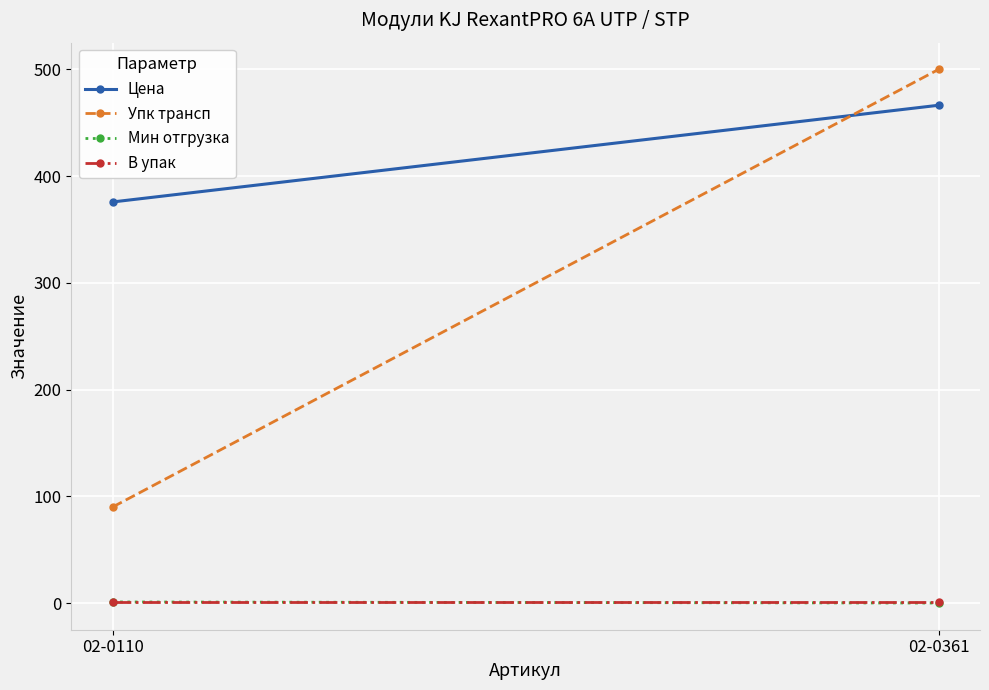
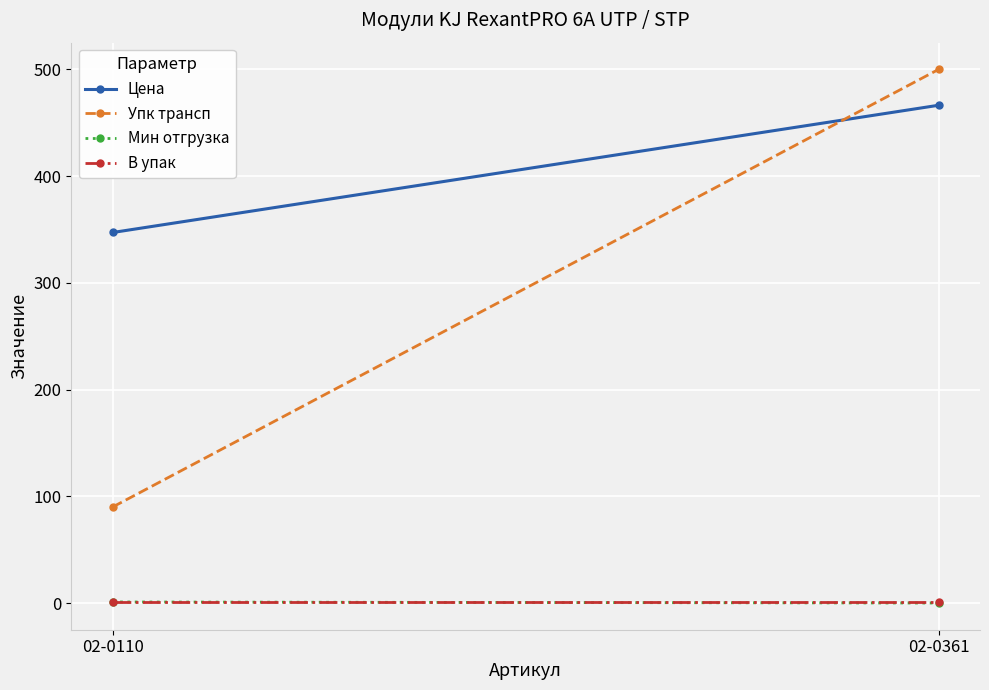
Цена, 02-0110: 376 -> 347
